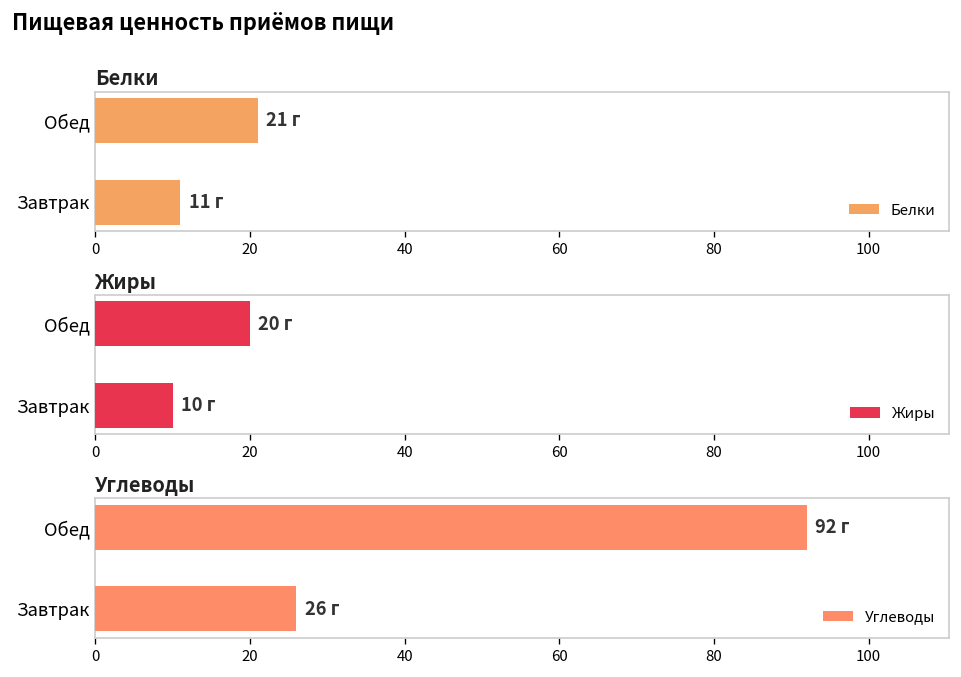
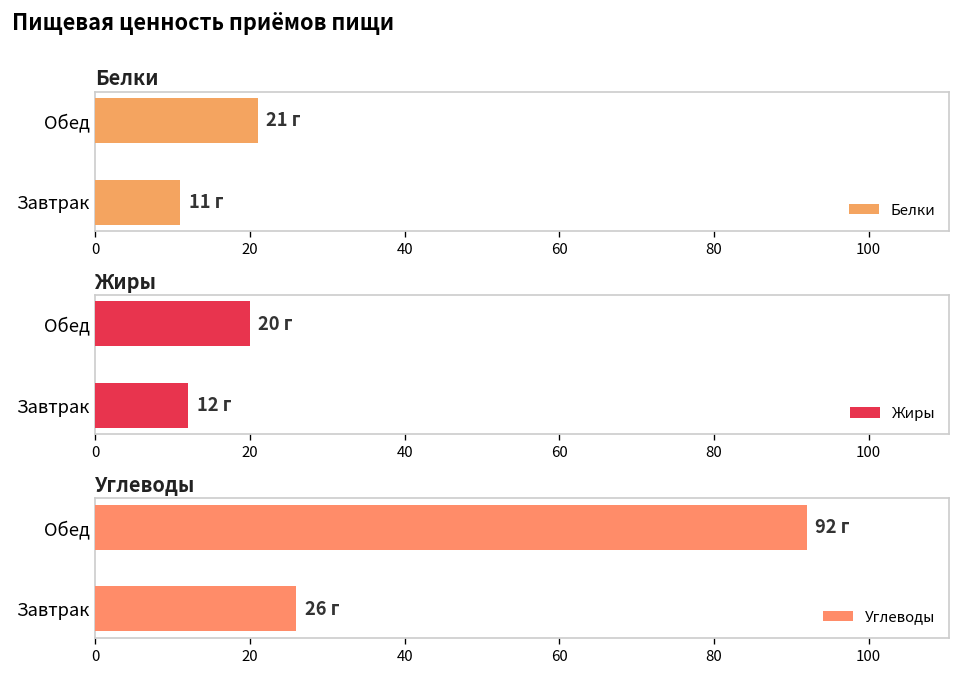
Жиры, Завтрак: 10 -> 12
